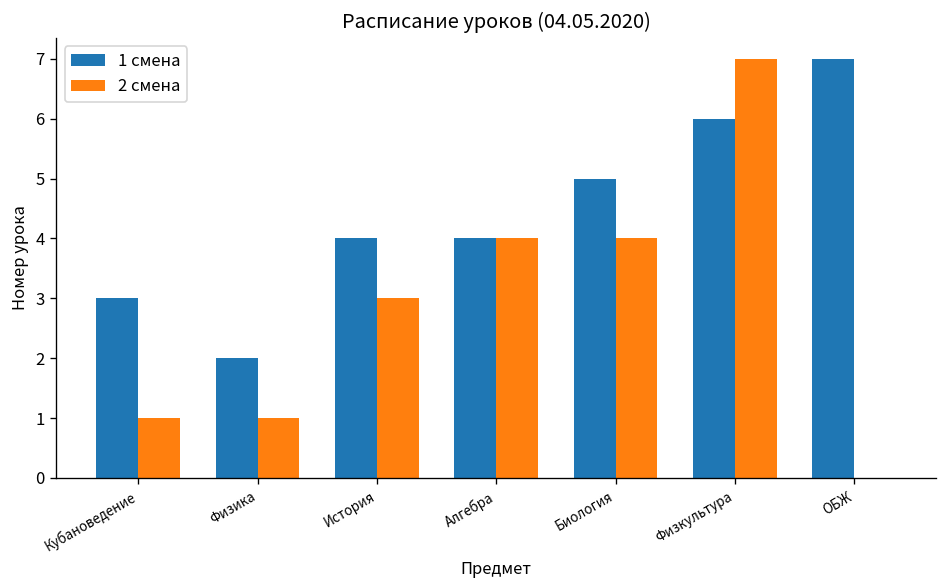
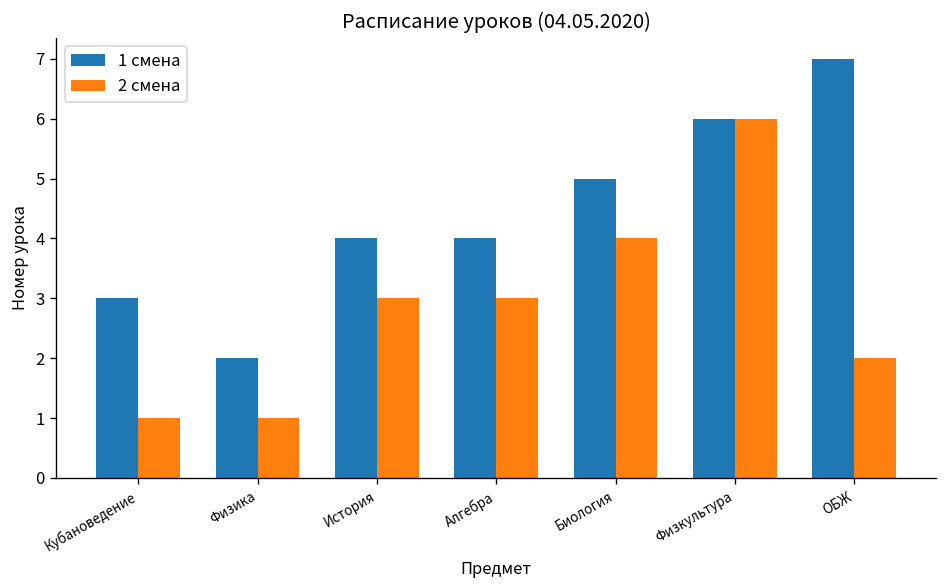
2 смена, Алгебра: 4 -> 3
2 смена, Физкультура: 7 -> 6
2 смена, ОБЖ: 0 -> 2
